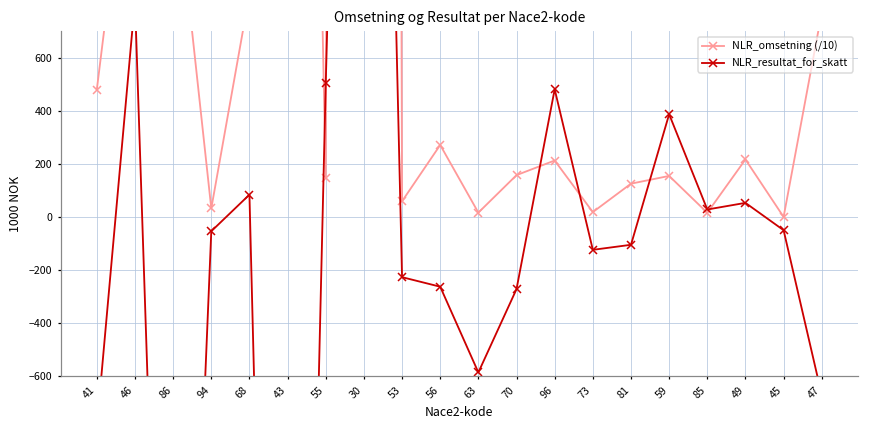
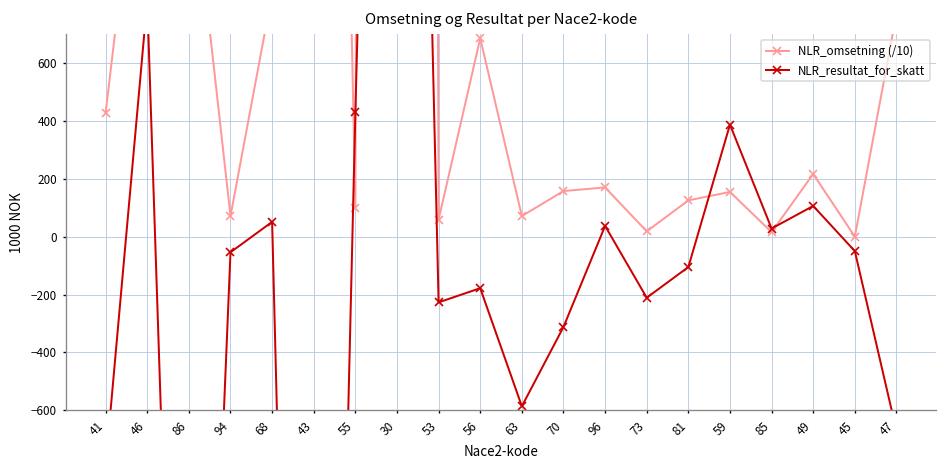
NLR_omsetning (/10), 41: 480 -> 430
NLR_omsetning (/10), 94: 30 -> 70
NLR_resultat_for_skatt, 68: 80 -> 50
NLR_omsetning (/10), 55: 150 -> 100
NLR_resultat_for_skatt, 55: 510 -> 430
NLR_omsetning (/10), 56: 270 -> 690
NLR_resultat_for_skatt, 56: -260 -> -180
NLR_omsetning (/10), 63: 20 -> 70
NLR_resultat_for_skatt, 70: -270 -> -310
NLR_omsetning (/10), 96: 210 -> 170
NLR_resultat_for_skatt, 96: 480 -> 40
NLR_resultat_for_skatt, 73: -120 -> -210
NLR_resultat_for_skatt, 49: 50 -> 110
